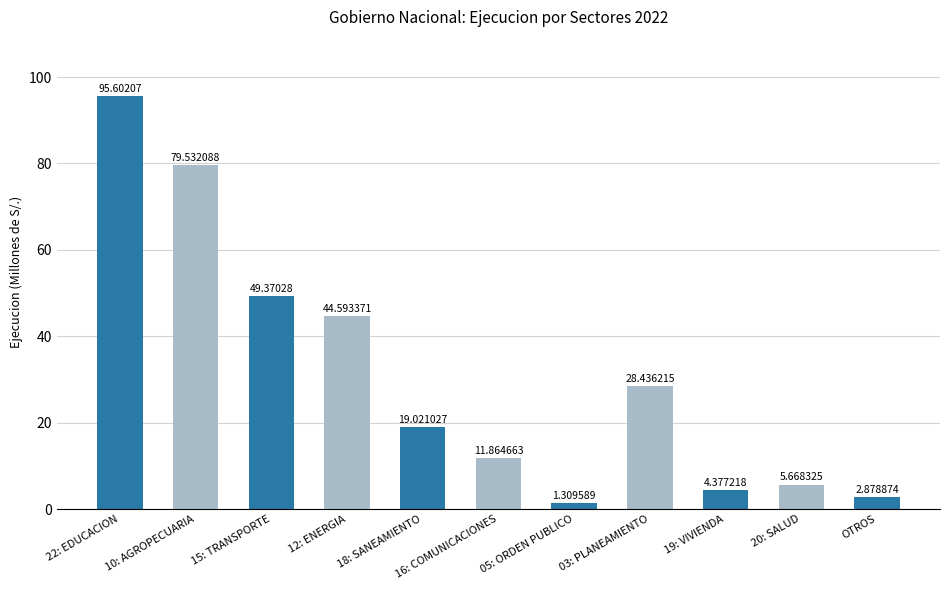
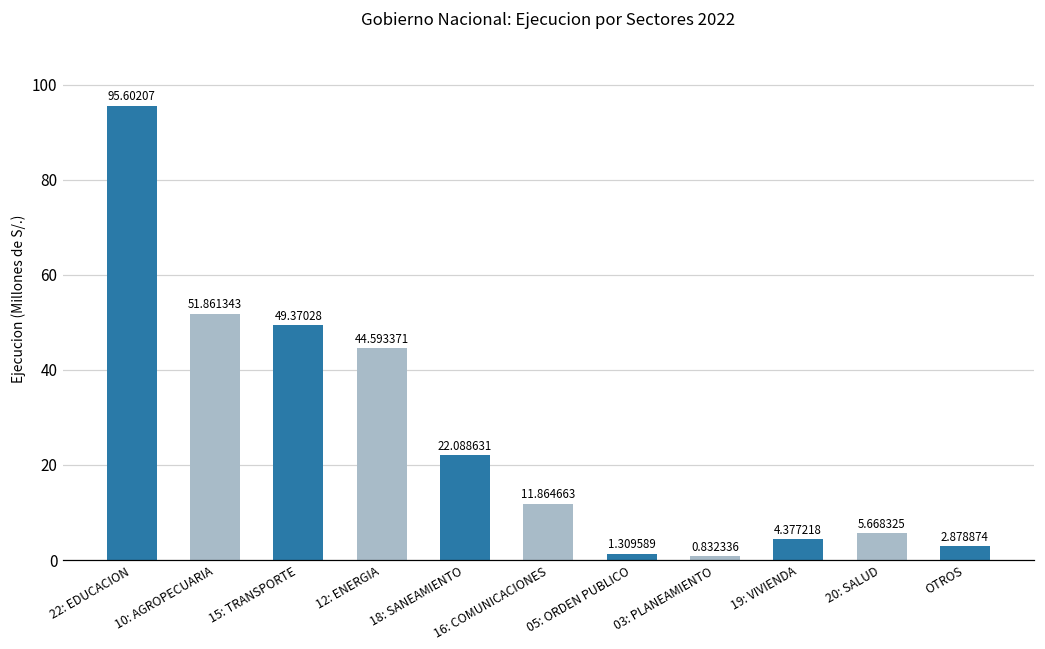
10: AGROPECUARIA: 79.532088 -> 51.861343
18: SANEAMIENTO: 19.021027 -> 22.088631
03: PLANEAMIENTO: 28.436215 -> 0.832336
